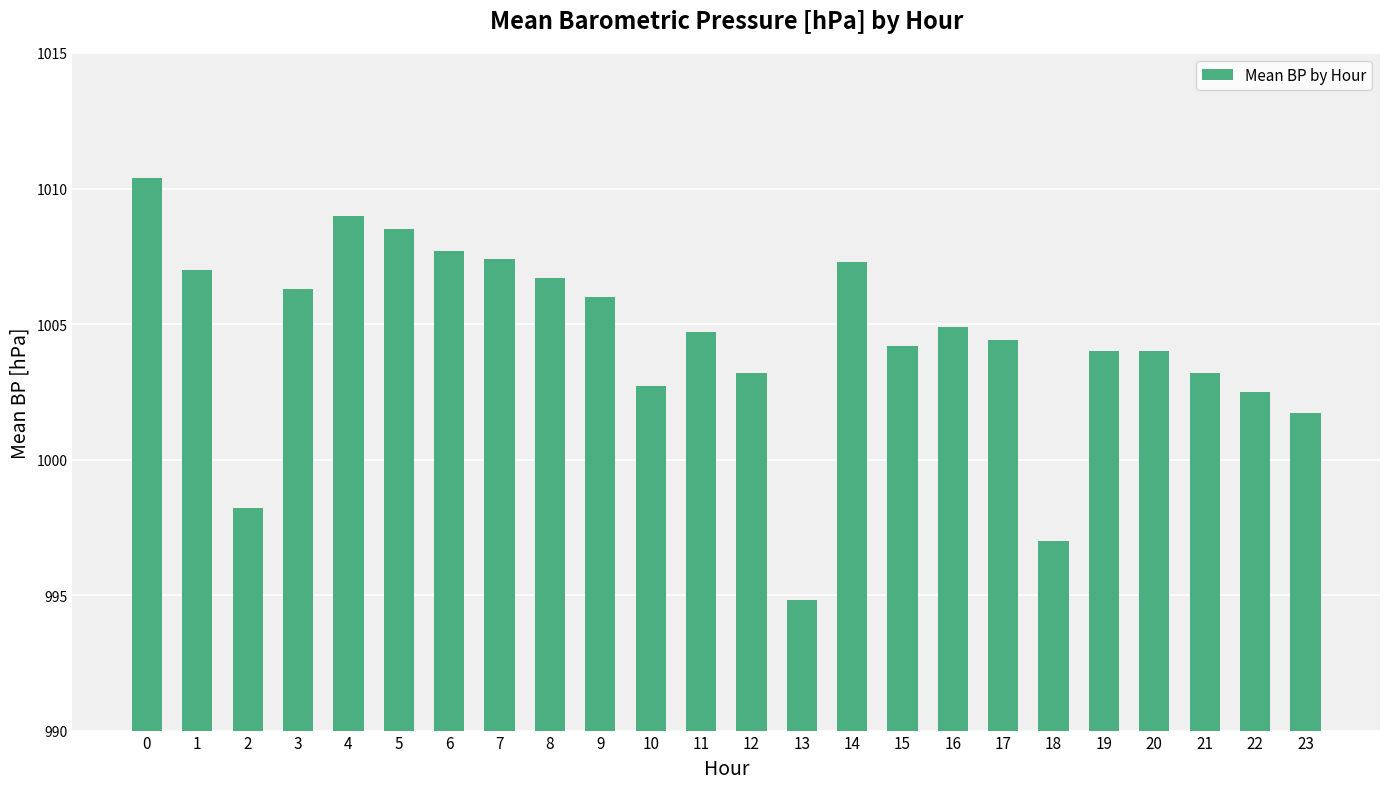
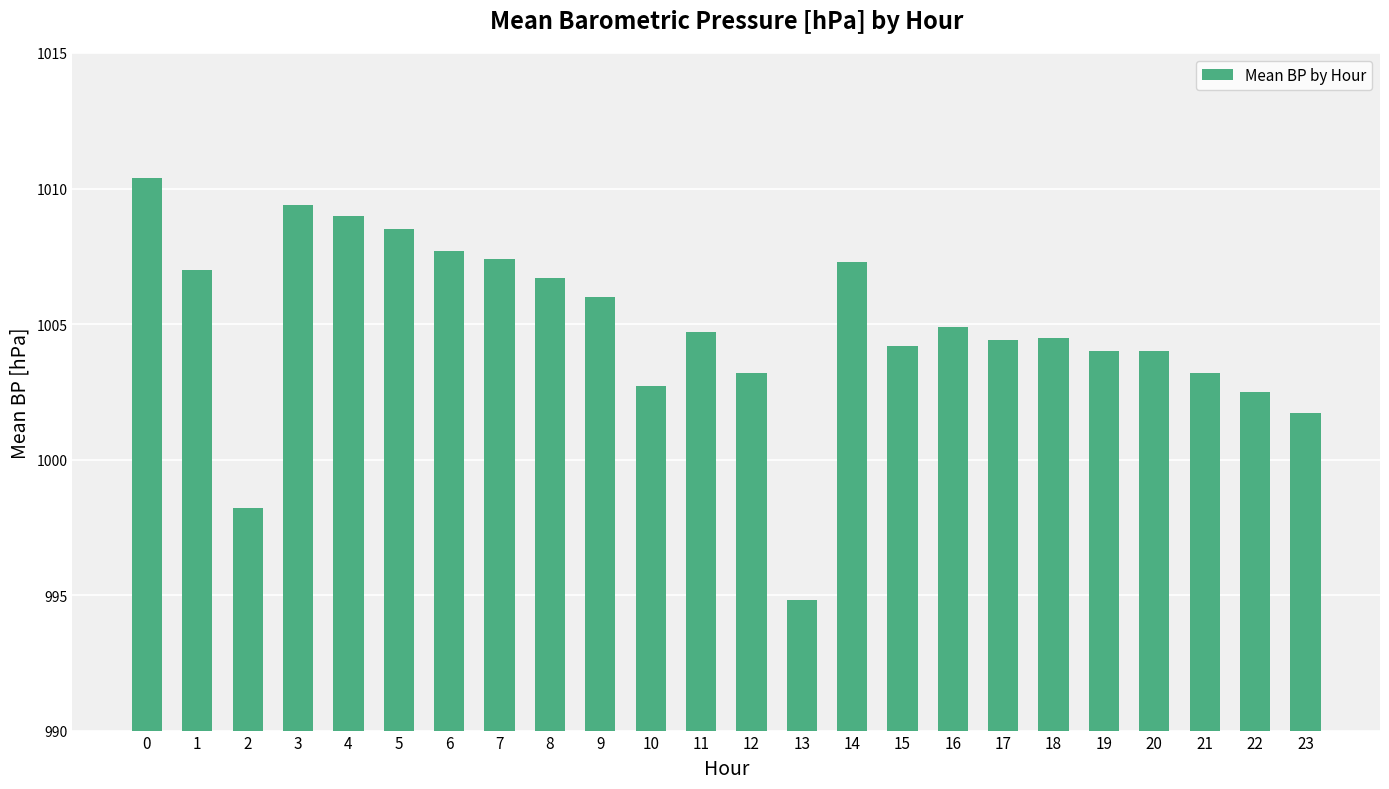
3: 1006.3 -> 1009.4
18: 997.0 -> 1004.5
